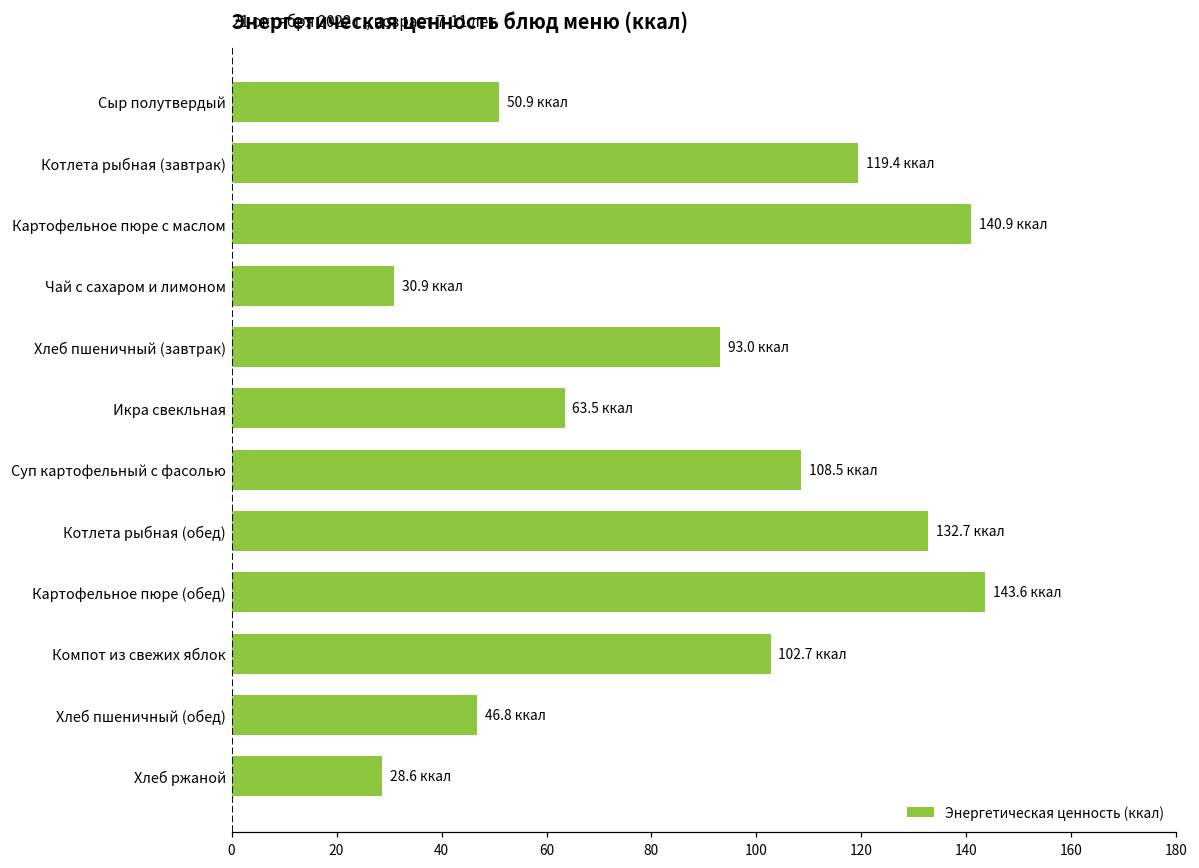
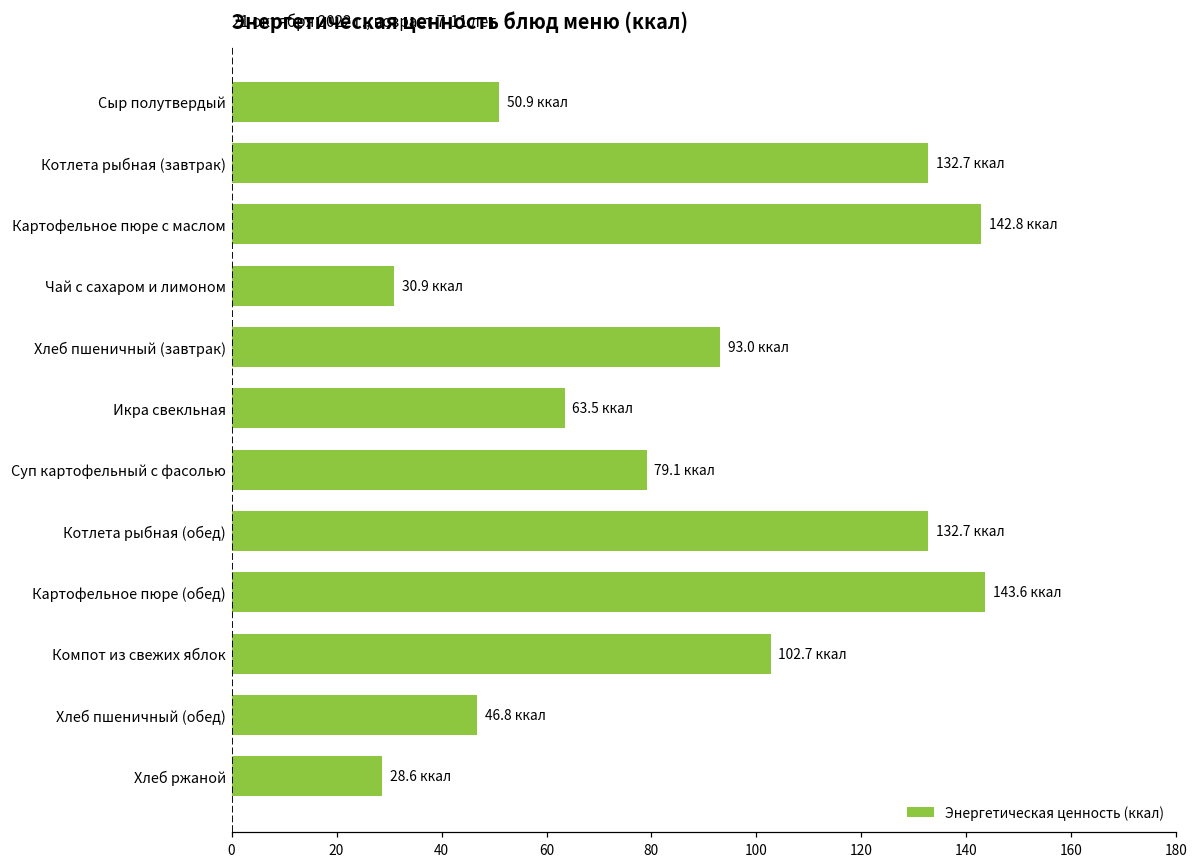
Котлета рыбная (завтрак): 119.4 -> 132.7
Картофельное пюре с маслом: 140.9 -> 142.8
Суп картофельный с фасолью: 108.5 -> 79.1
